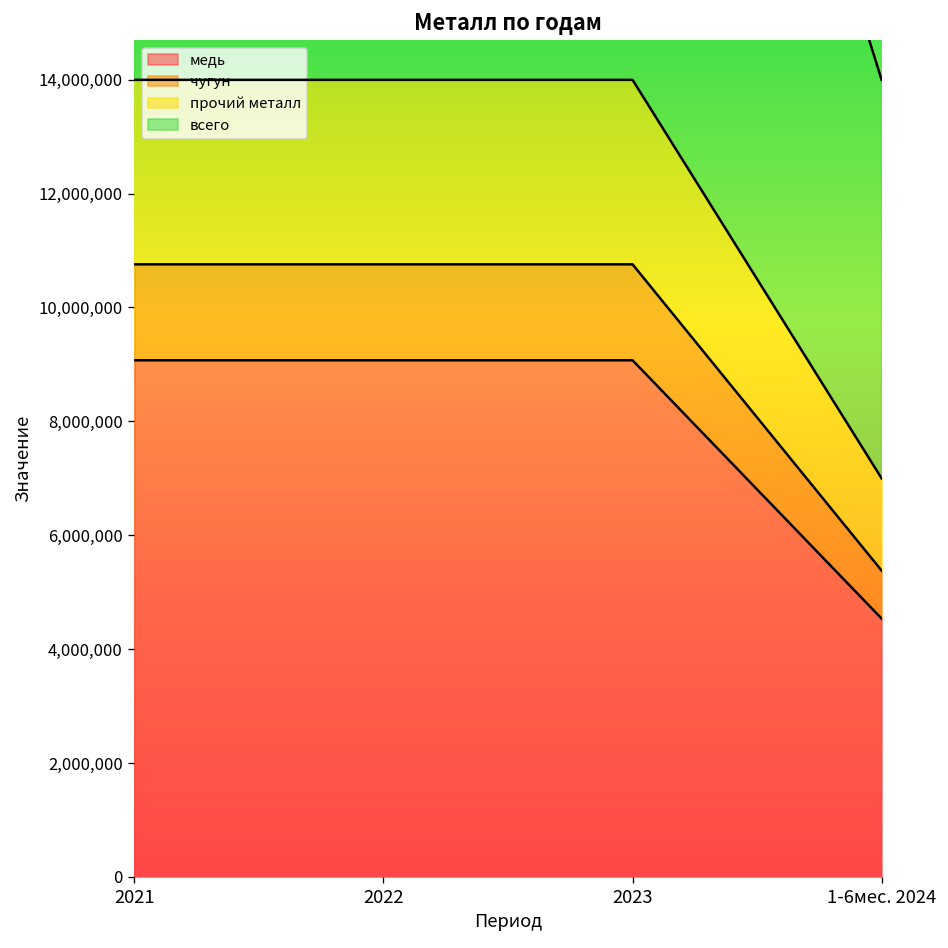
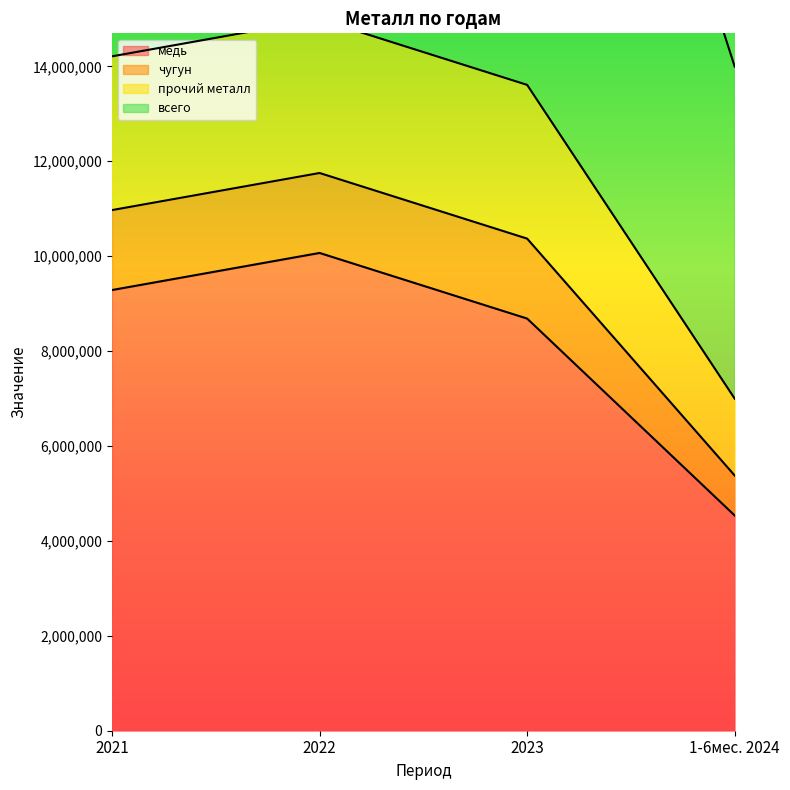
медь, 2021: 9,100,000 -> 9,300,000
медь, 2022: 9,100,000 -> 10,100,000
медь, 2023: 9,100,000 -> 8,700,000
